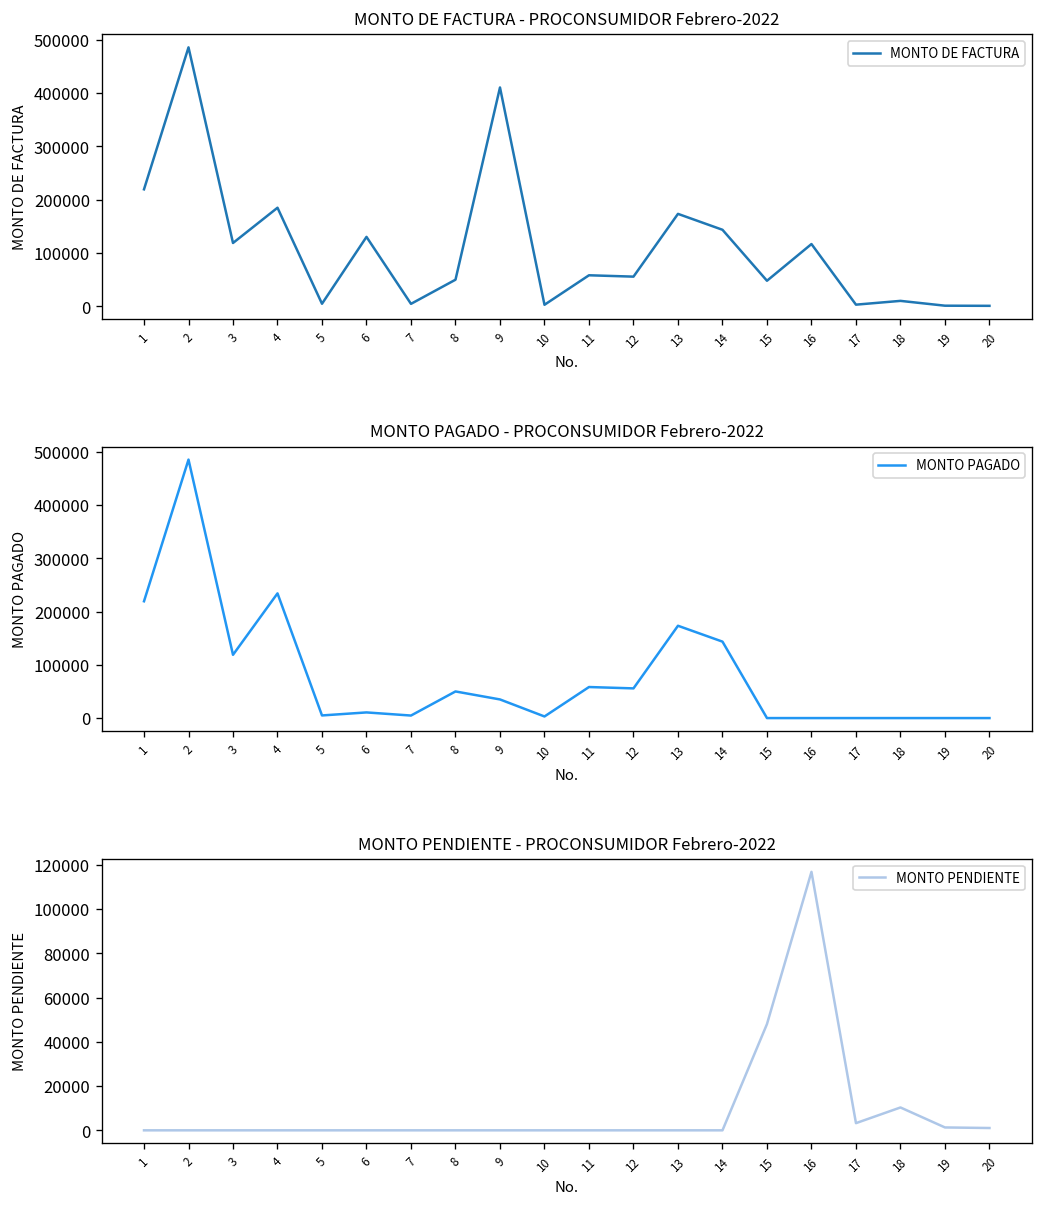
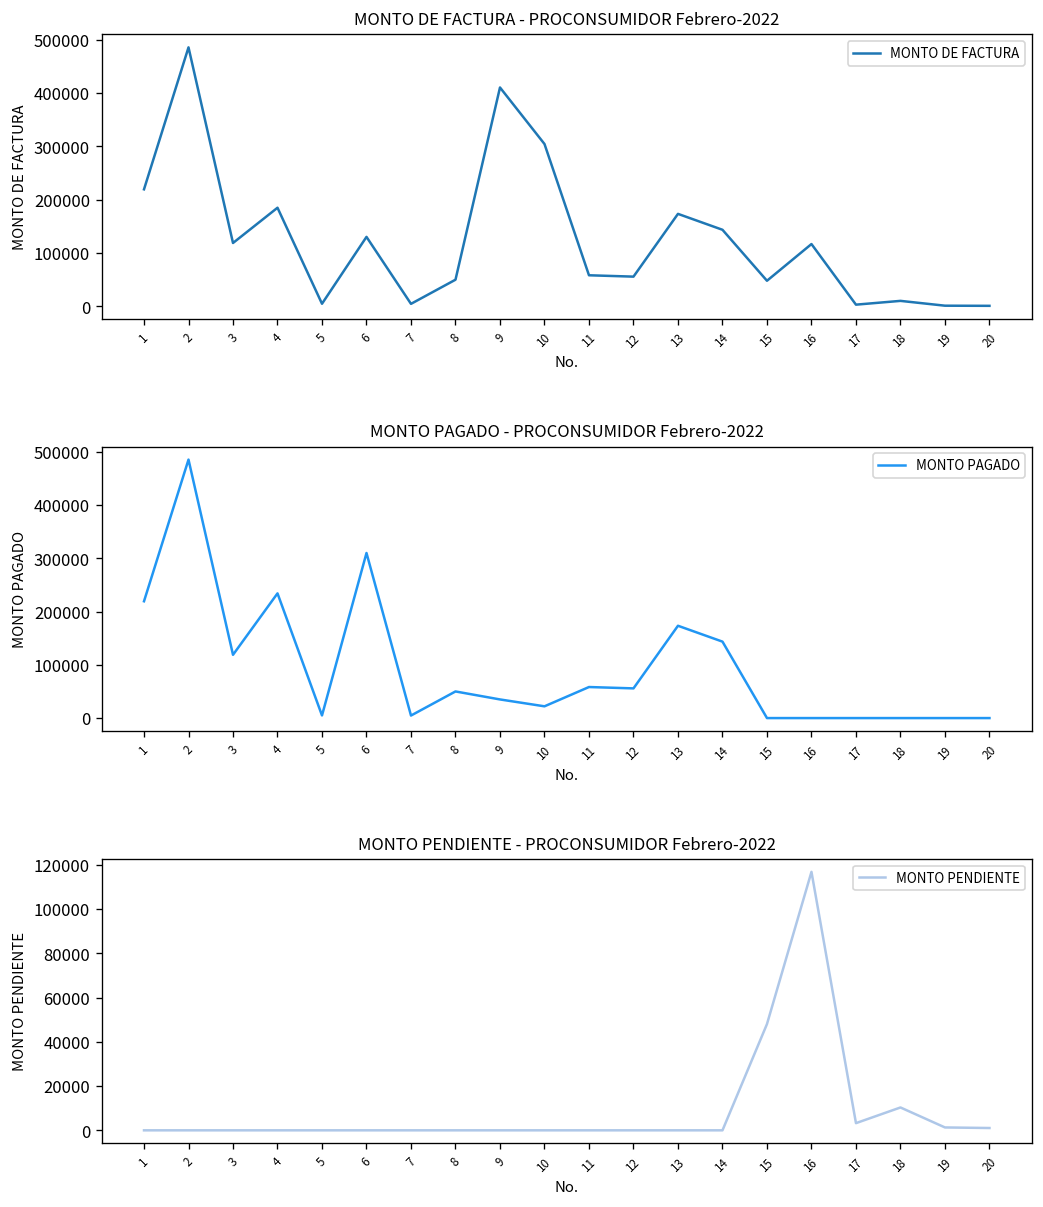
MONTO DE FACTURA - PROCONSUMIDOR Febrero-2022, 10: 0 -> 300000
MONTO PAGADO - PROCONSUMIDOR Febrero-2022, 6: 10000 -> 310000
MONTO PAGADO - PROCONSUMIDOR Febrero-2022, 10: 0 -> 20000
